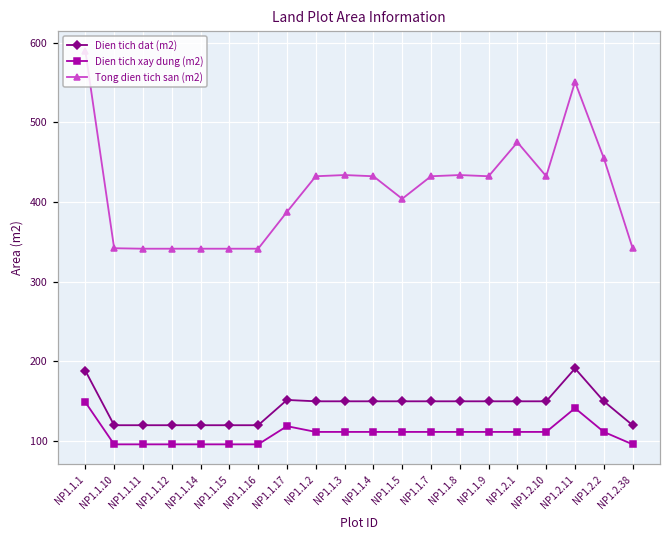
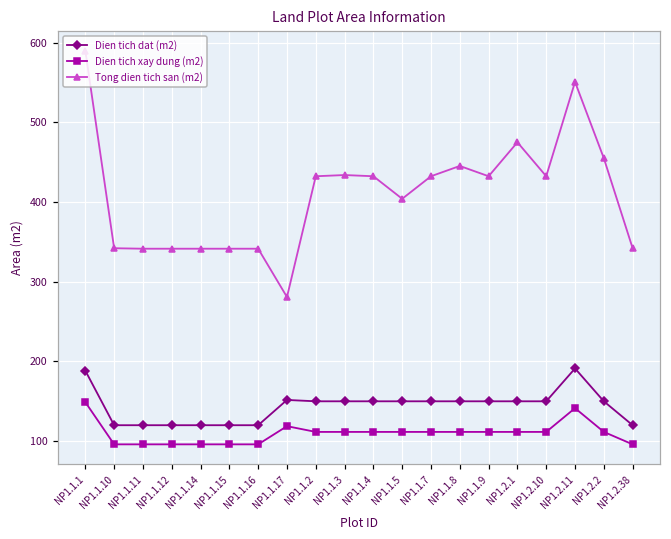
Tong dien tich san (m2), NP1.1.17: 390 -> 280
Tong dien tich san (m2), NP1.1.8: 430 -> 450
